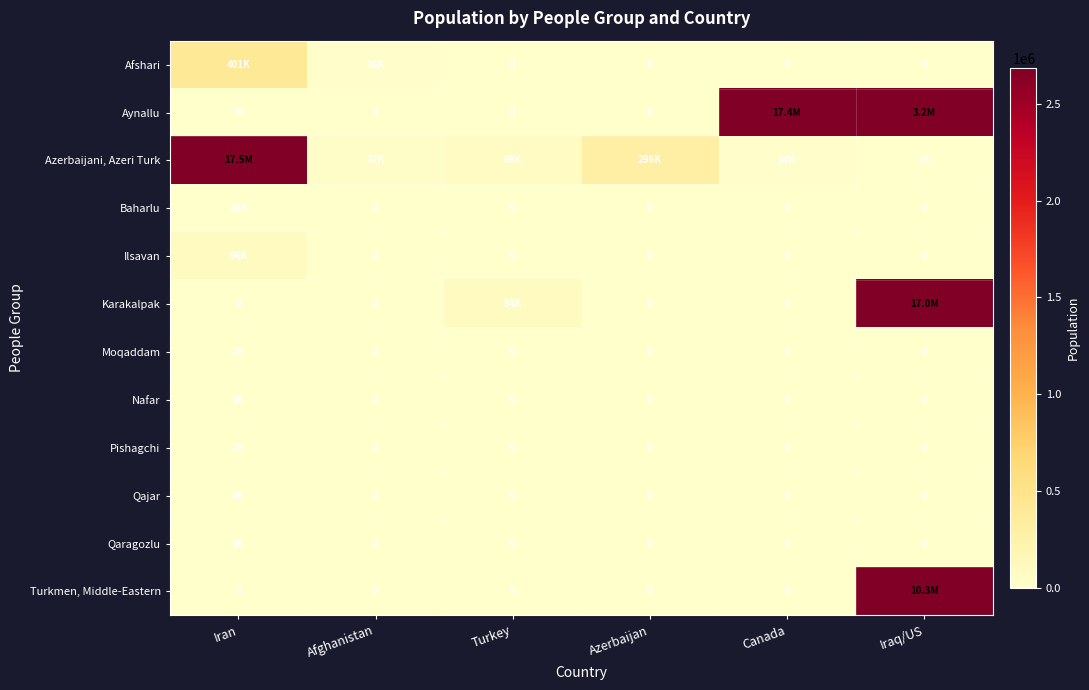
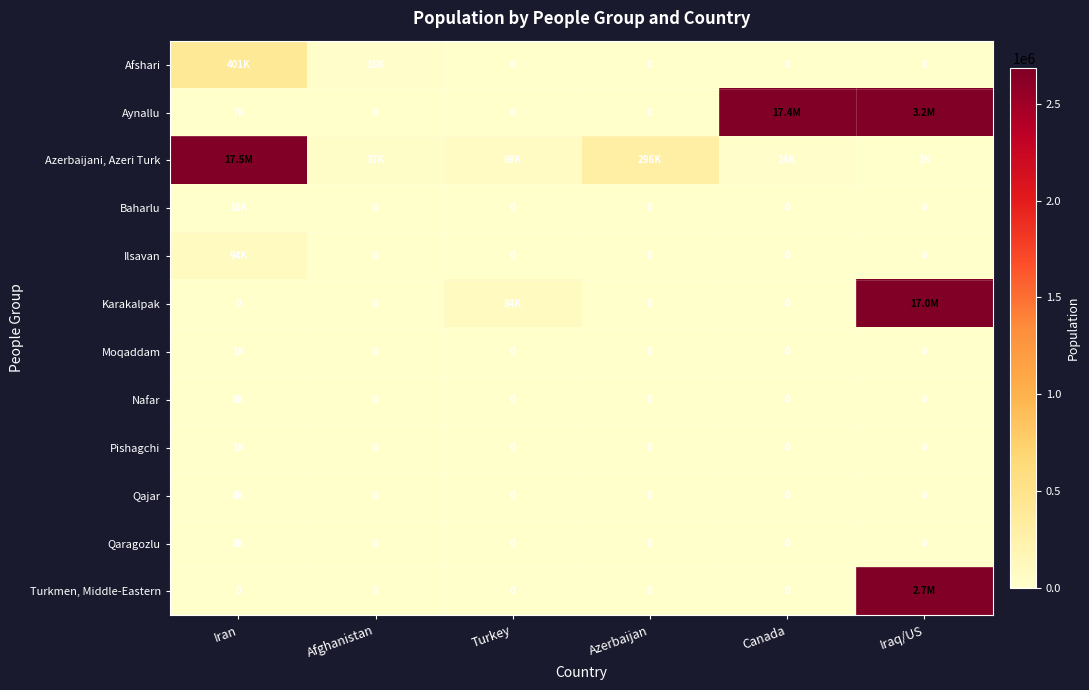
Turkmen, Middle-Eastern, Iraq/US: 10.3M -> 2.7M
